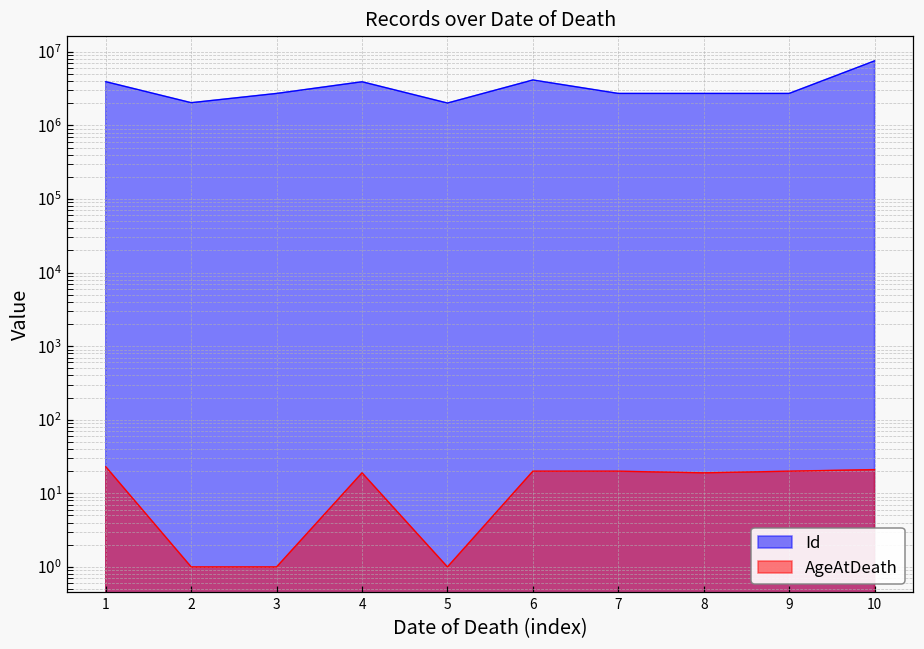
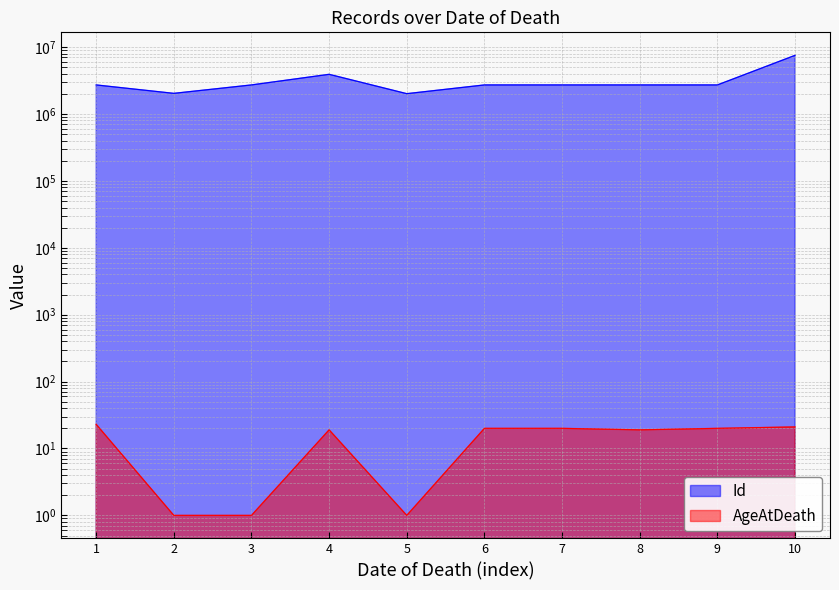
Id, 1: 4000000 -> 2700000
Id, 6: 4000000 -> 2700000
